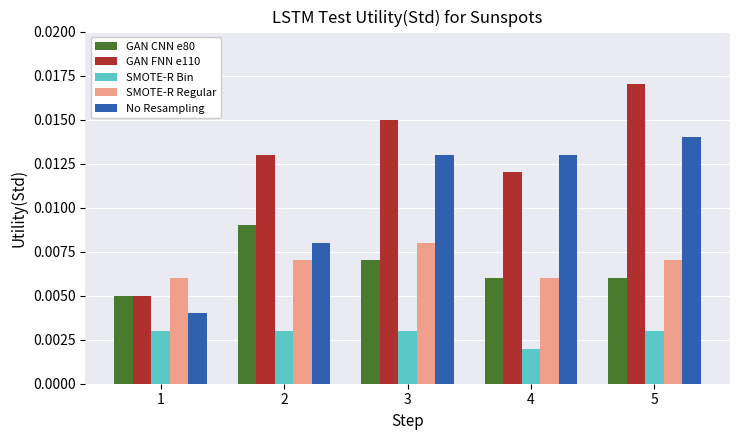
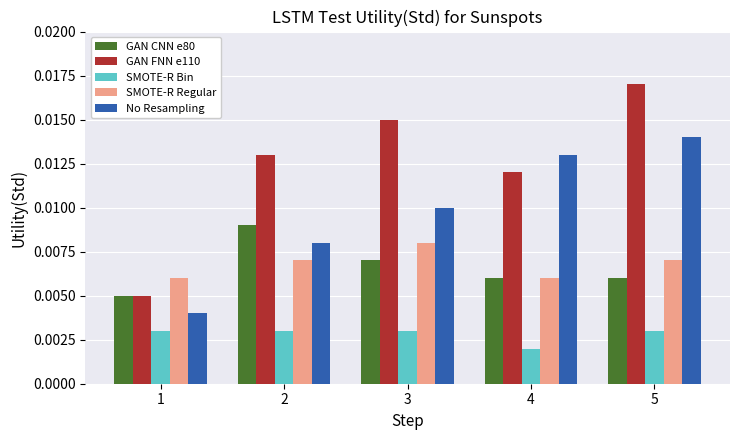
No Resampling, 3: 0.0130 -> 0.0100
